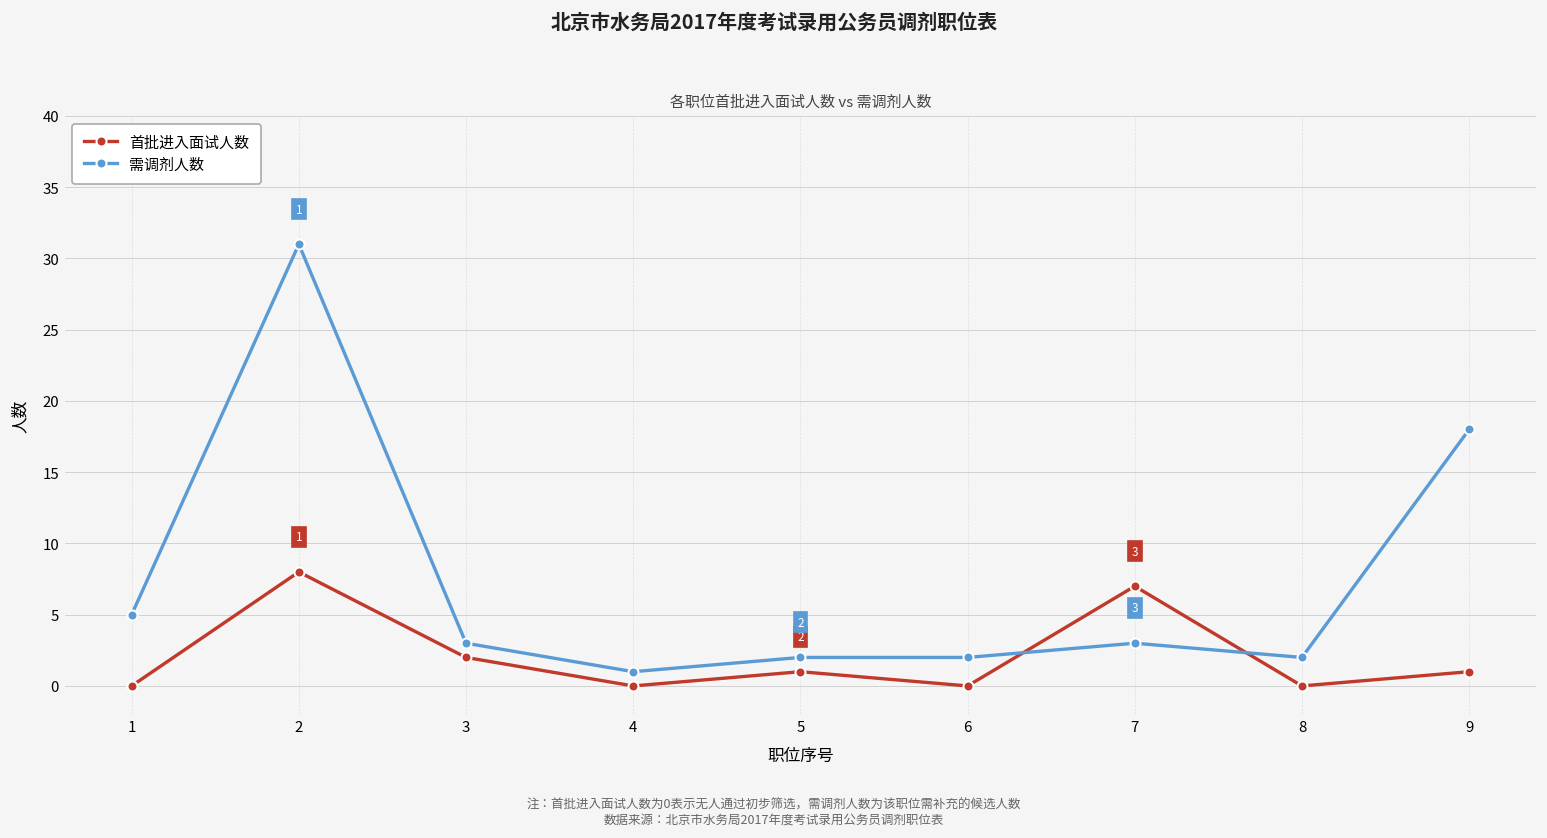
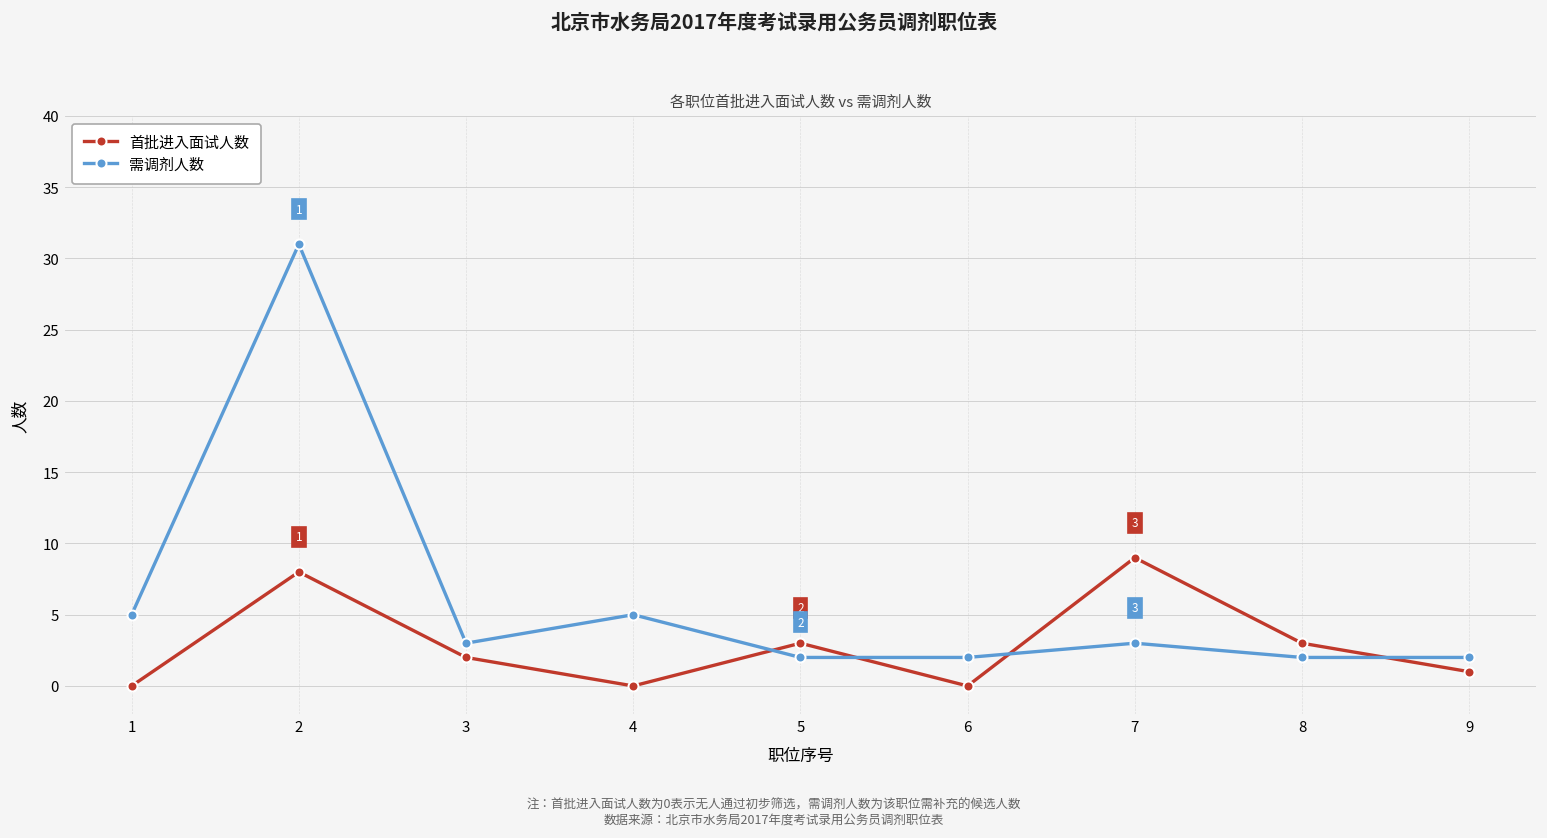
需调剂人数, 4: 1 -> 5
首批进入面试人数, 5: 1 -> 3
首批进入面试人数, 7: 7 -> 9
首批进入面试人数, 8: 0 -> 3
需调剂人数, 9: 18 -> 2
